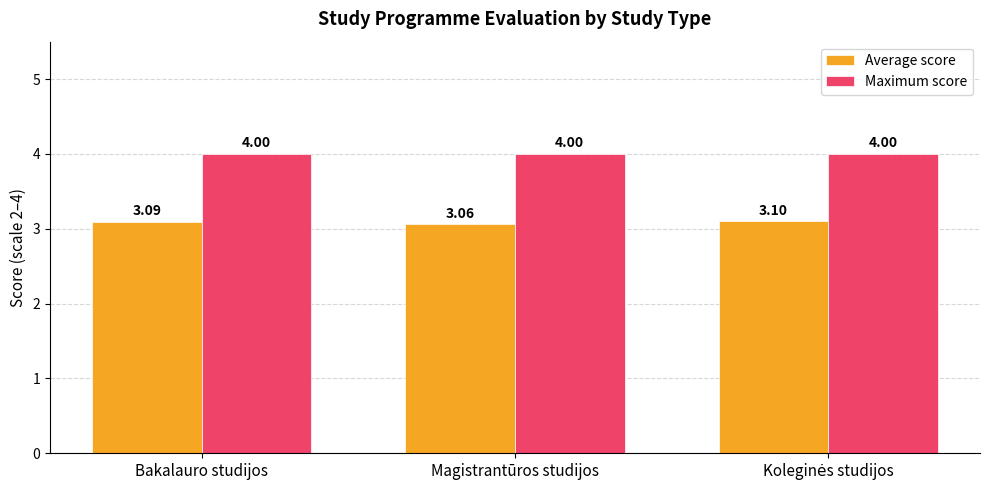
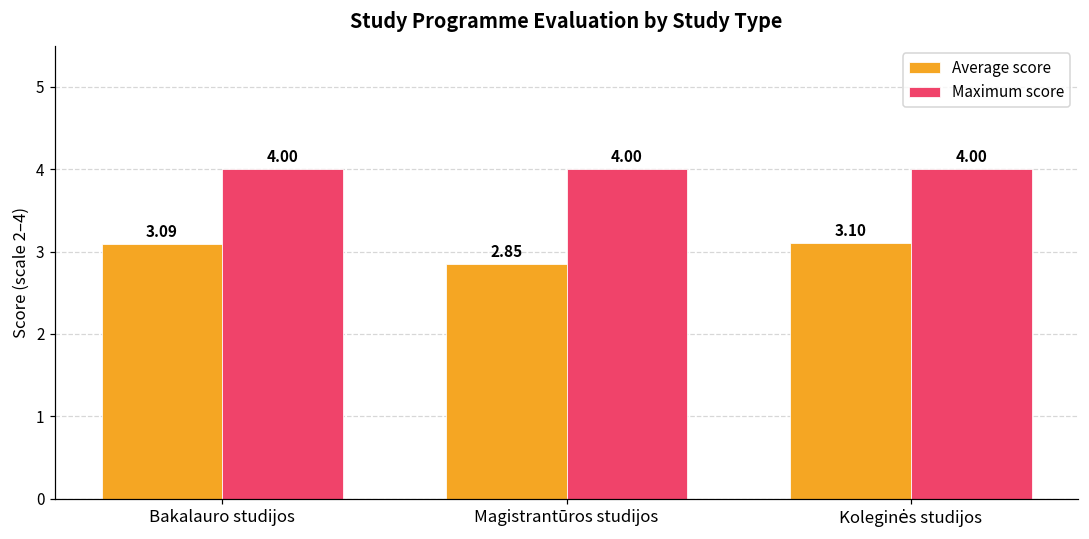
Average score, Magistrantūros studijos: 3.06 -> 2.85
